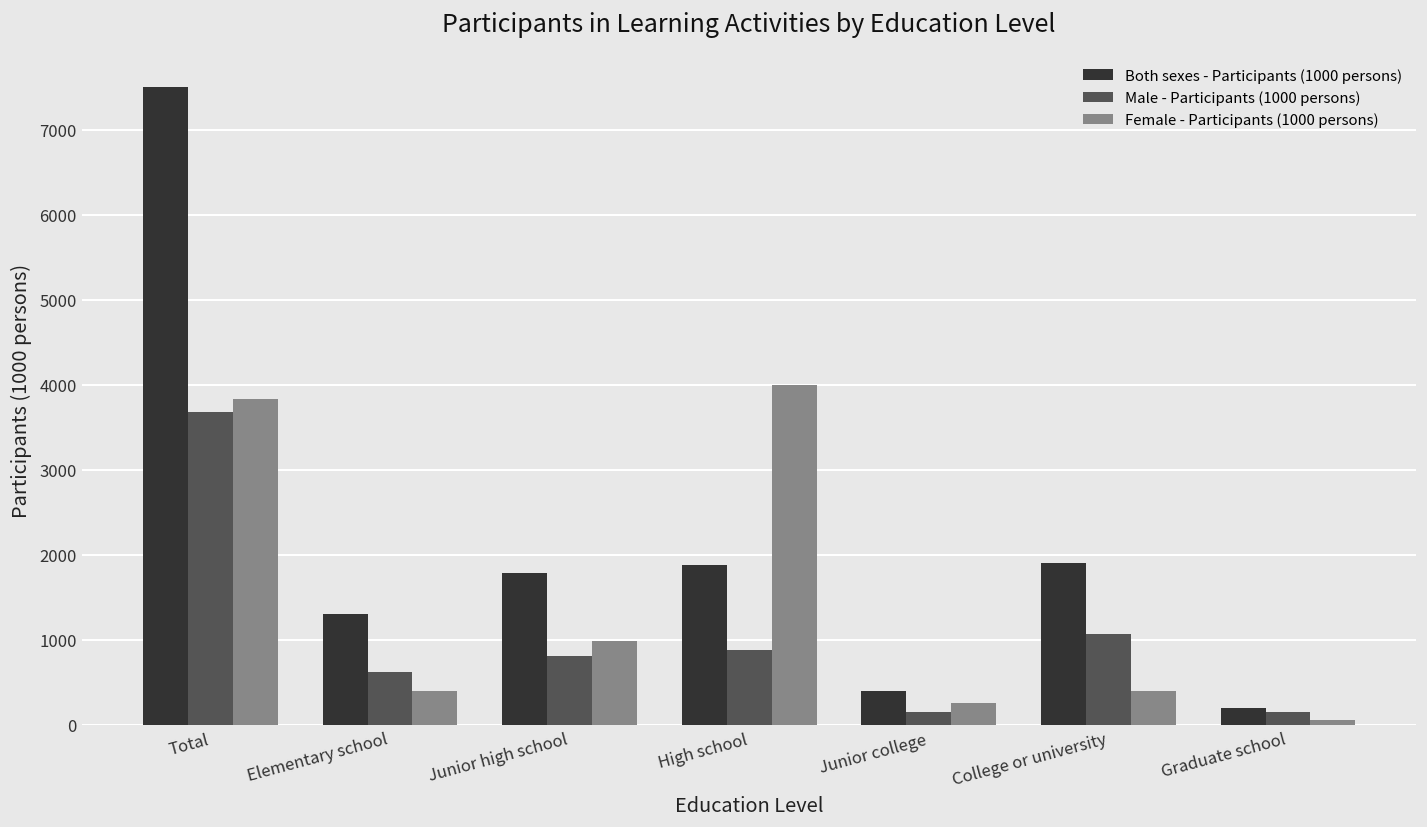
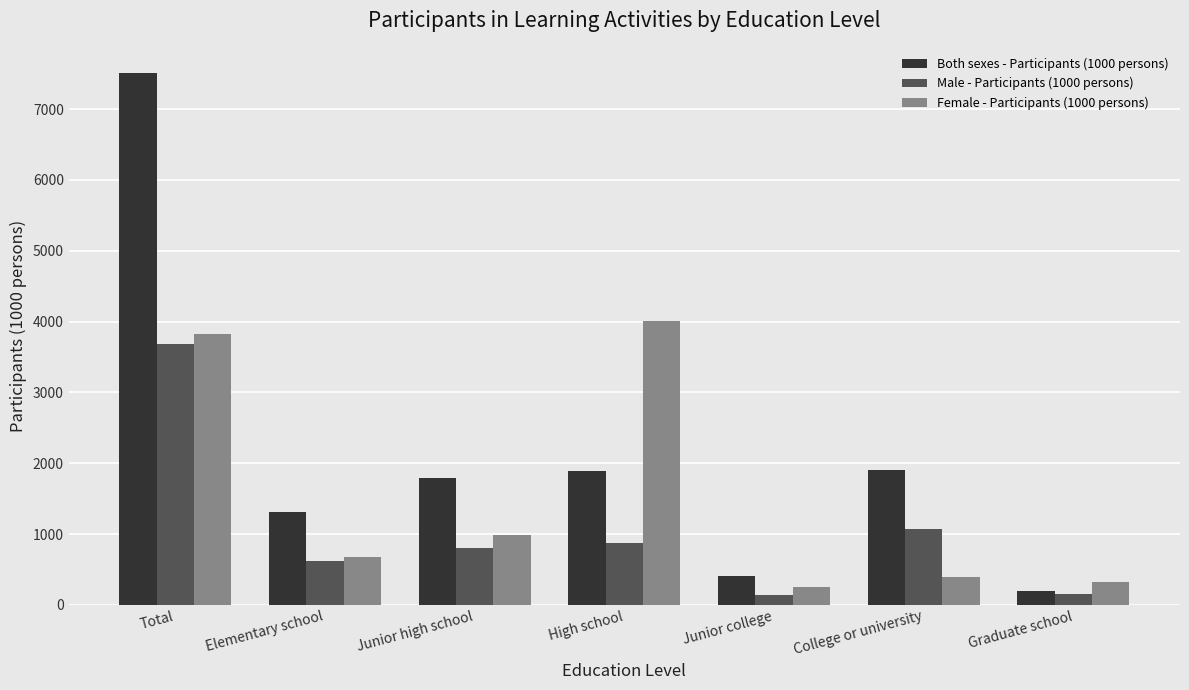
Female - Participants (1000 persons), Elementary school: 400 -> 700
Female - Participants (1000 persons), Graduate school: 100 -> 300
